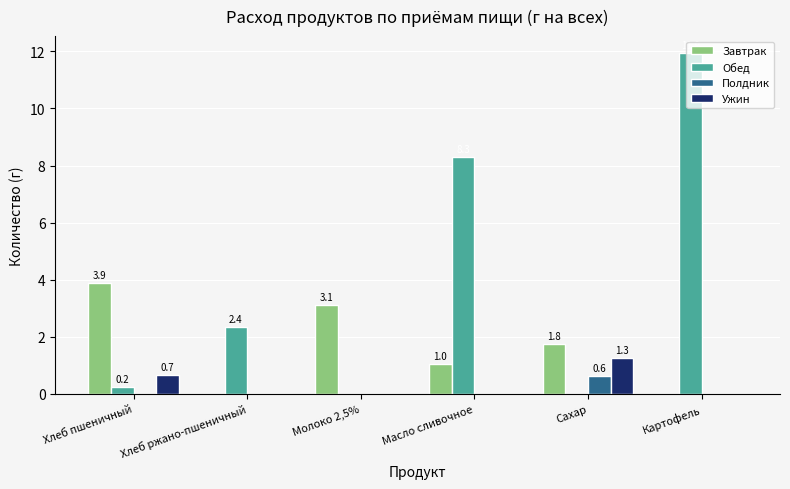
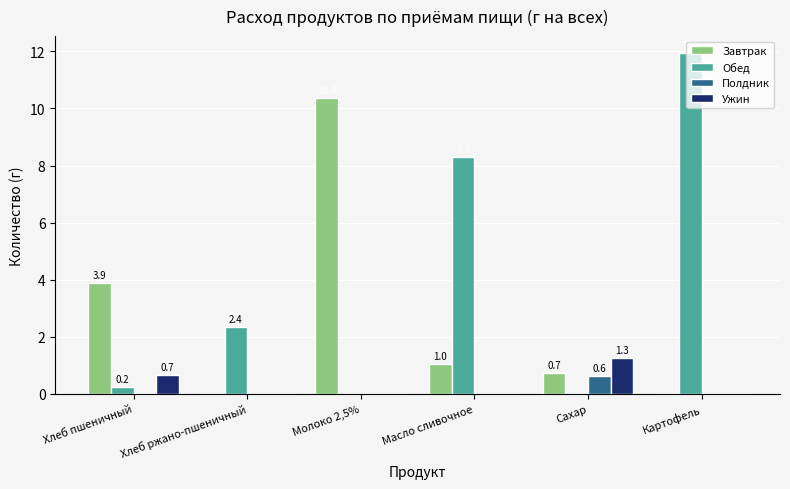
Завтрак, Молоко 2,5%: 3.1 -> 10.4
Завтрак, Сахар: 1.8 -> 0.7
